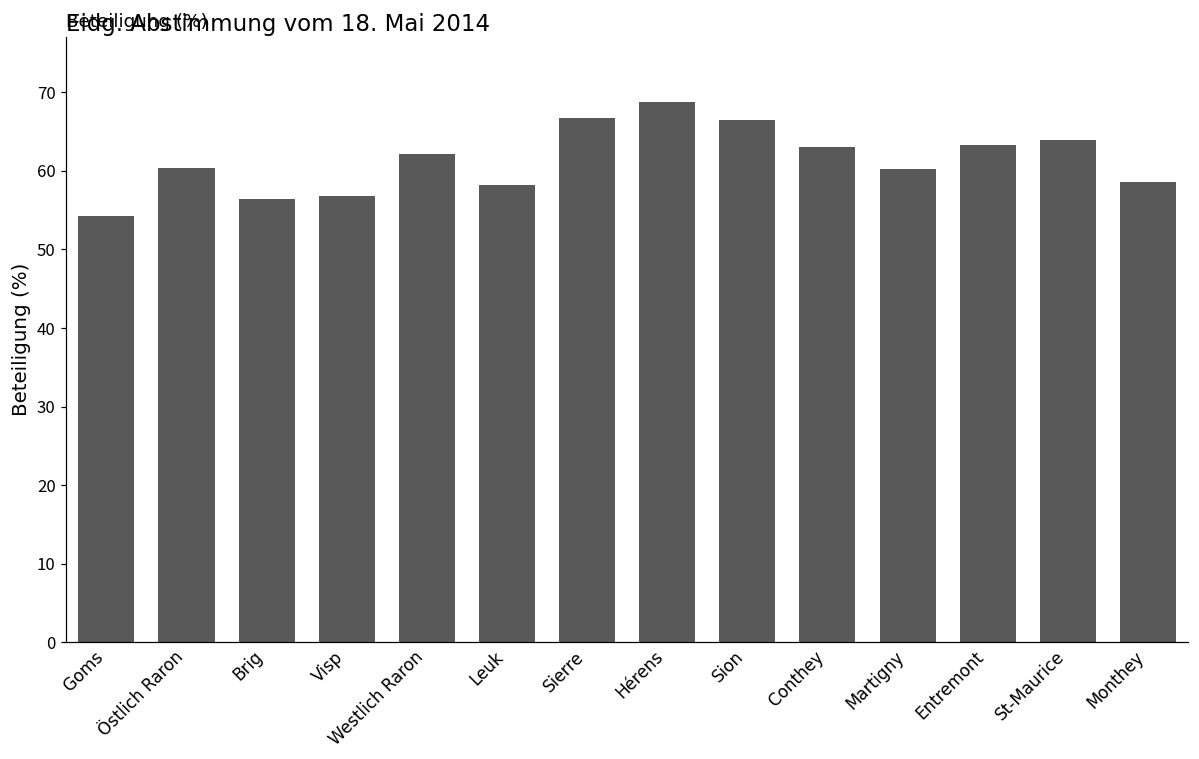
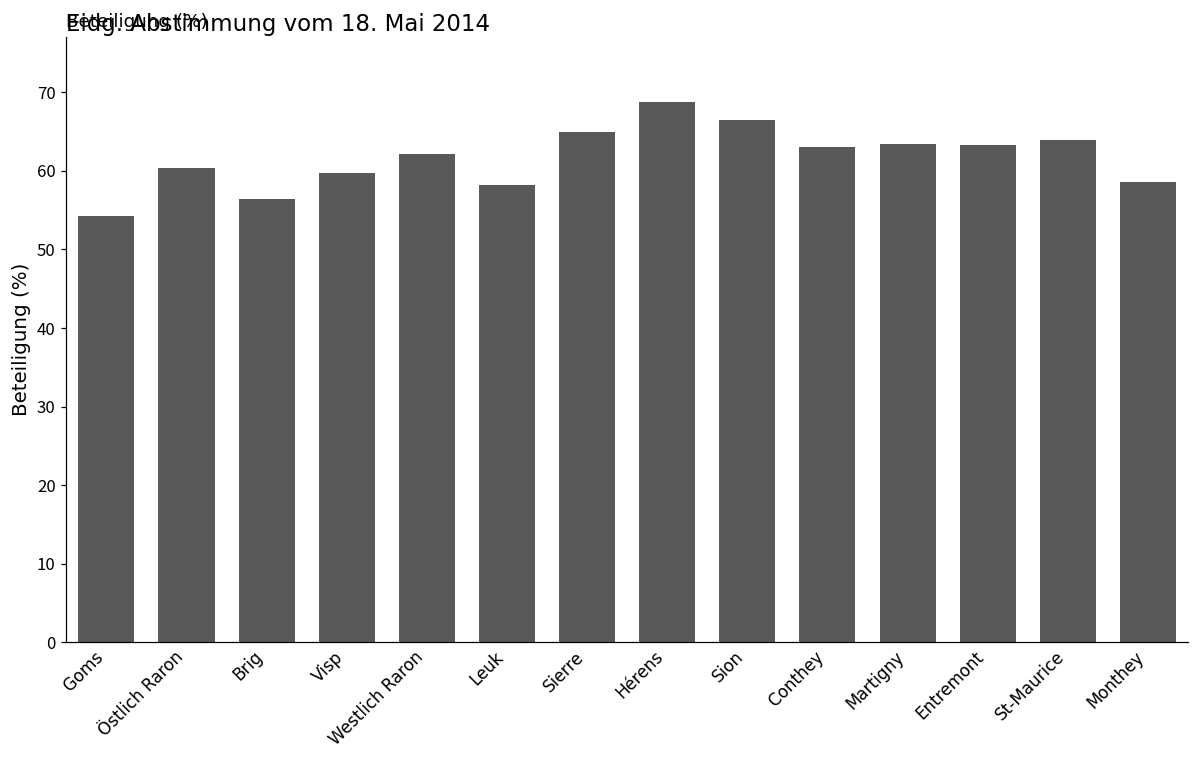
Visp: 57 -> 60
Sierre: 67 -> 65
Martigny: 60 -> 63
